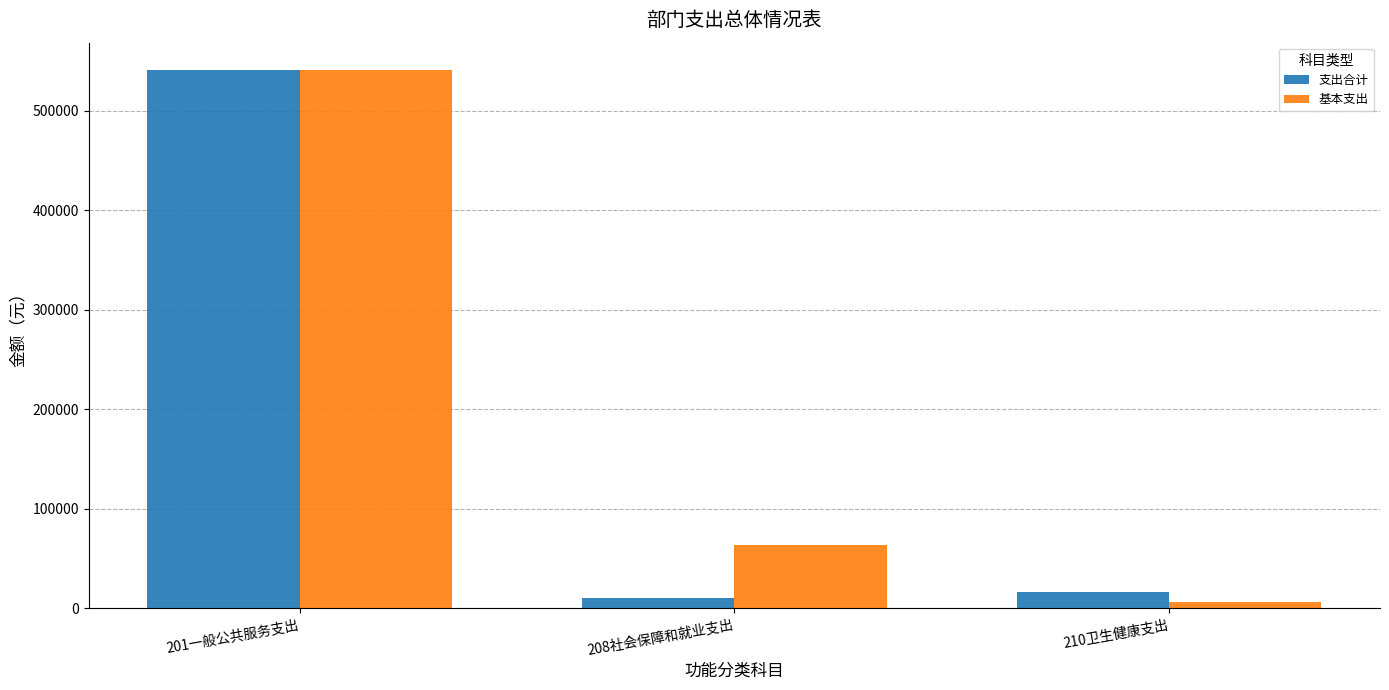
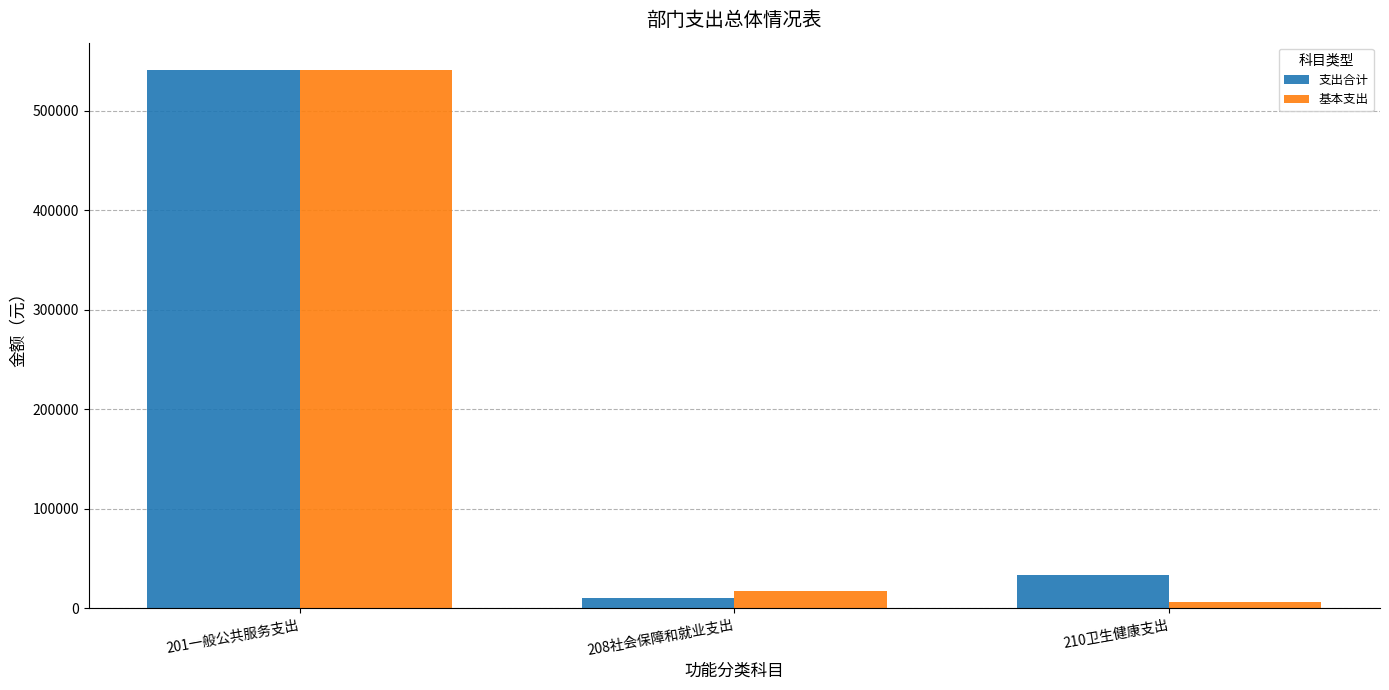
基本支出, 208社会保障和就业支出: 60000 -> 20000
支出合计, 210卫生健康支出: 20000 -> 30000
